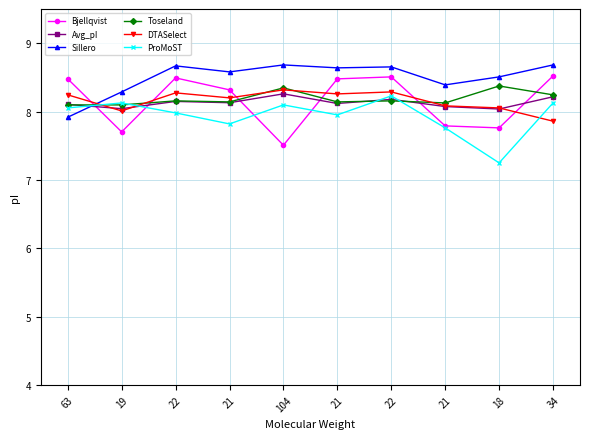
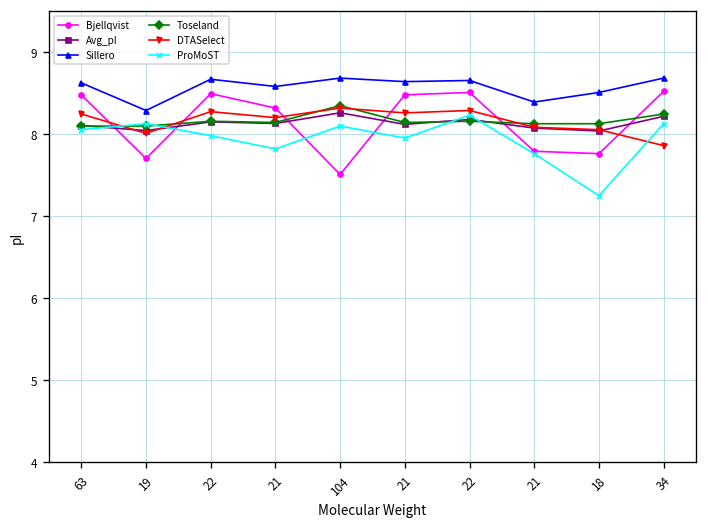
Sillero, 63: 7.9 -> 8.6
Toseland, 18: 8.4 -> 8.1
